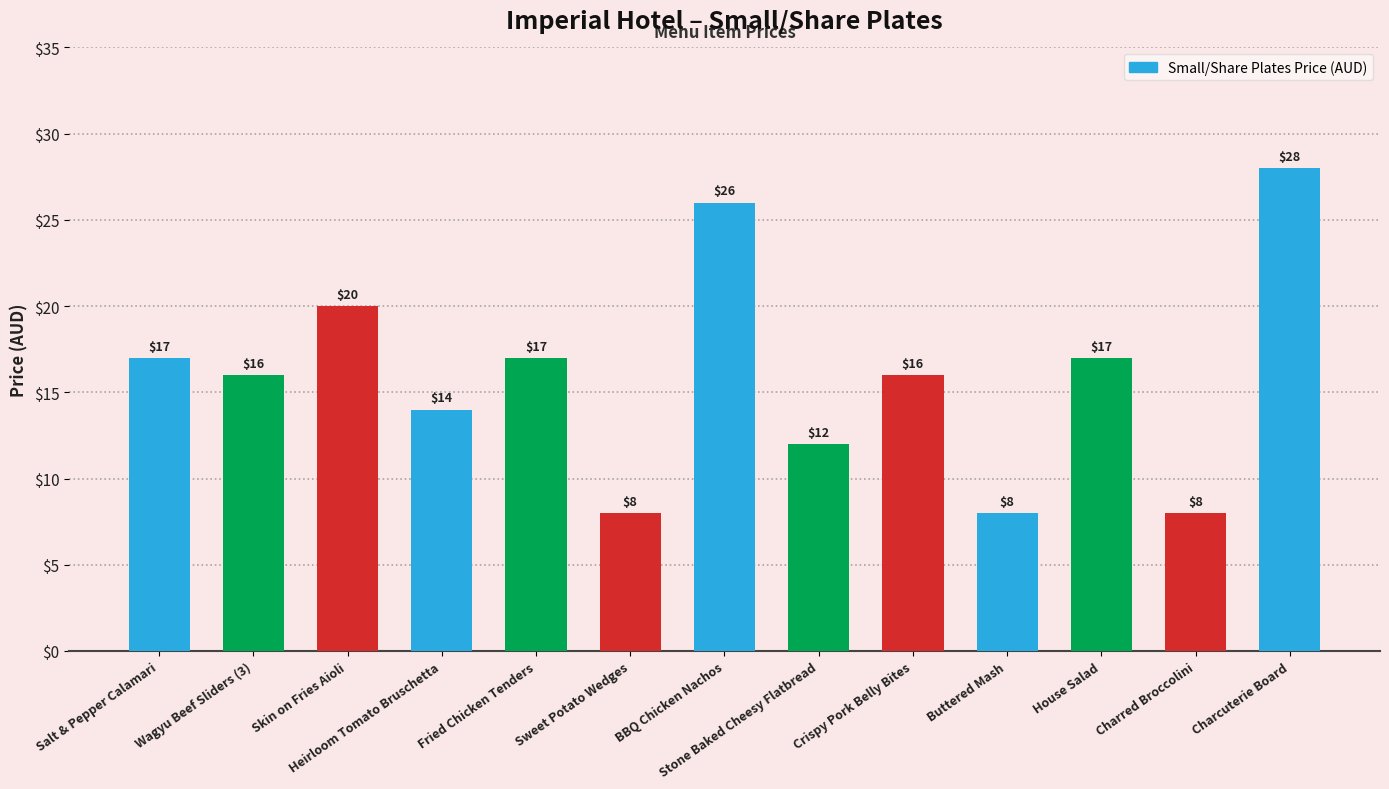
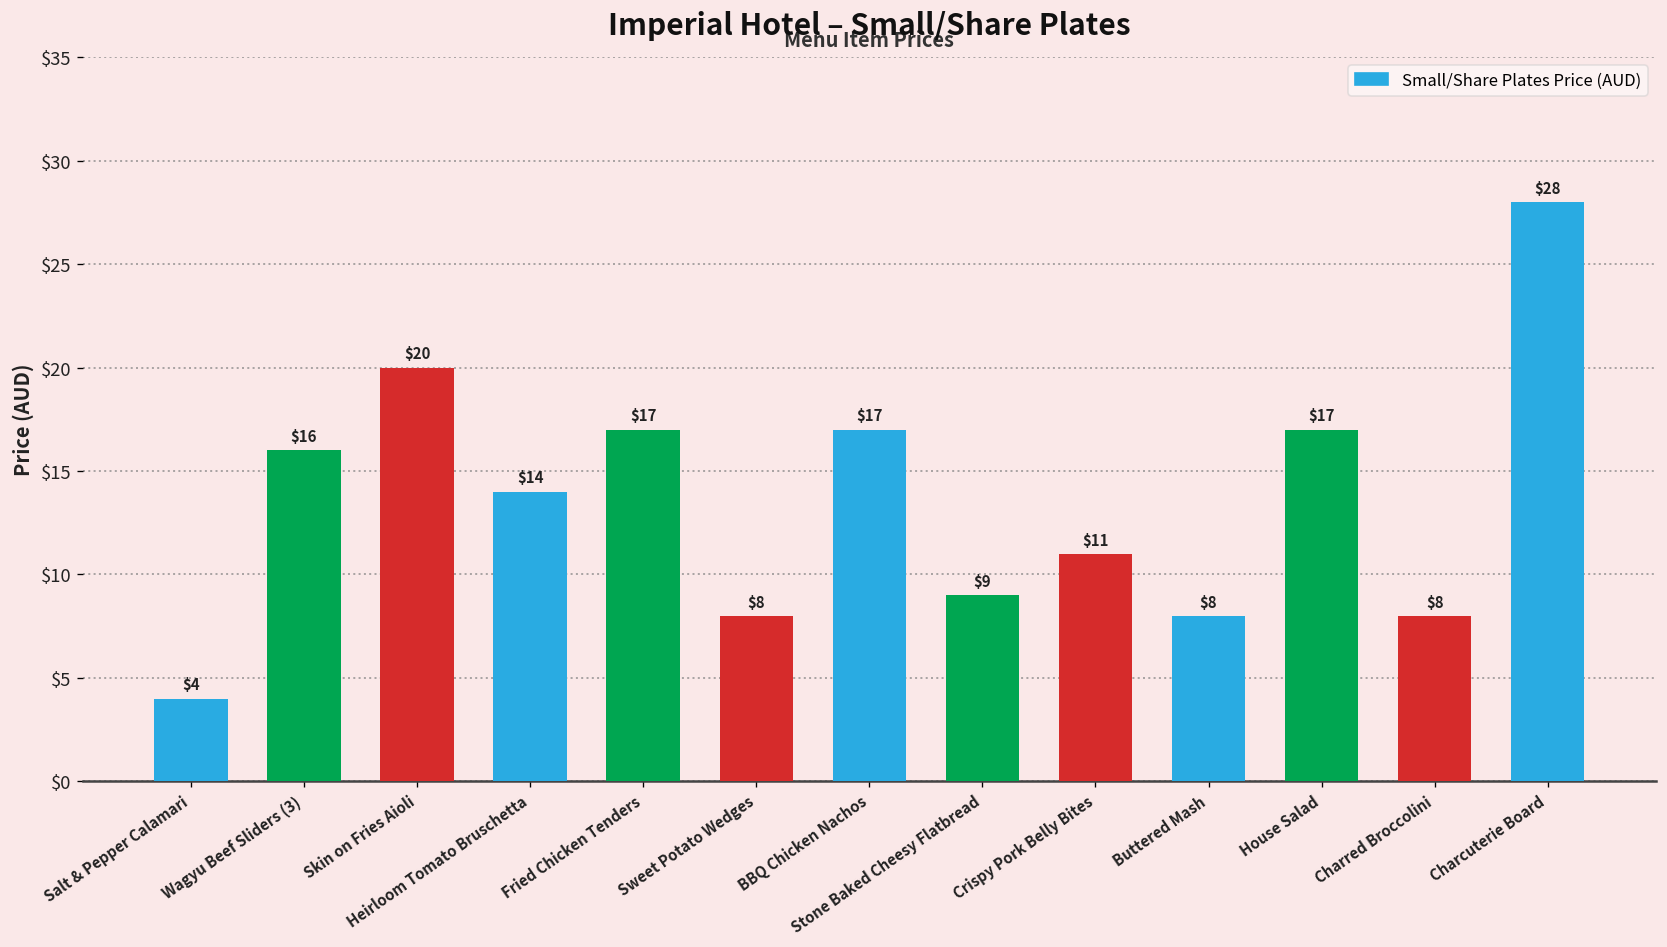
Salt & Pepper Calamari: $17 -> $4
BBQ Chicken Nachos: $26 -> $17
Stone Baked Cheesy Flatbread: $12 -> $9
Crispy Pork Belly Bites: $16 -> $11
